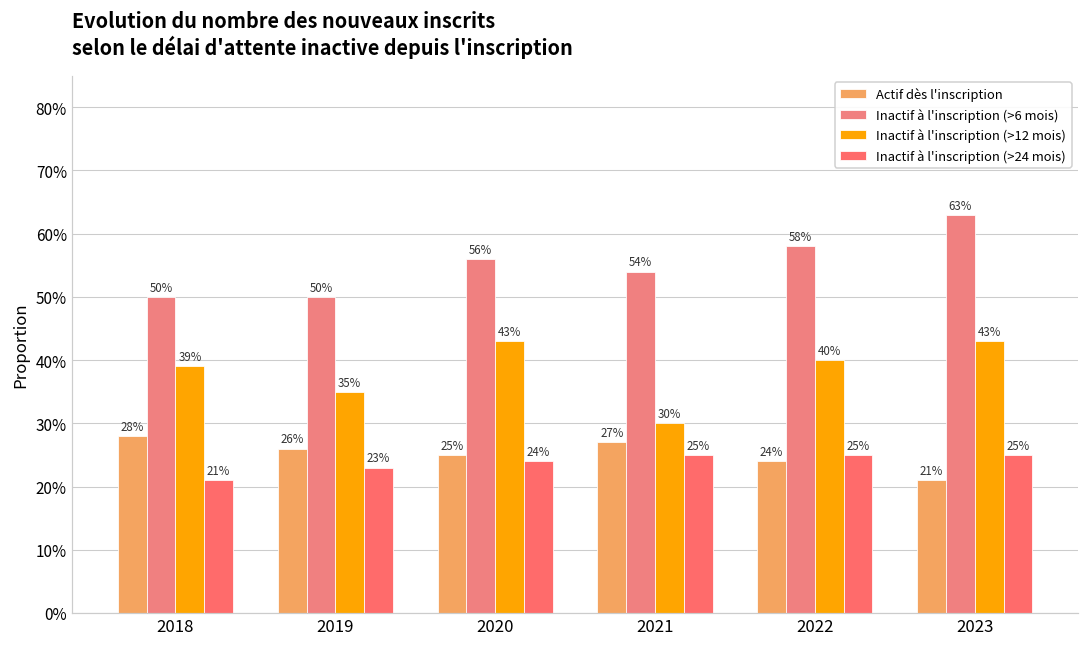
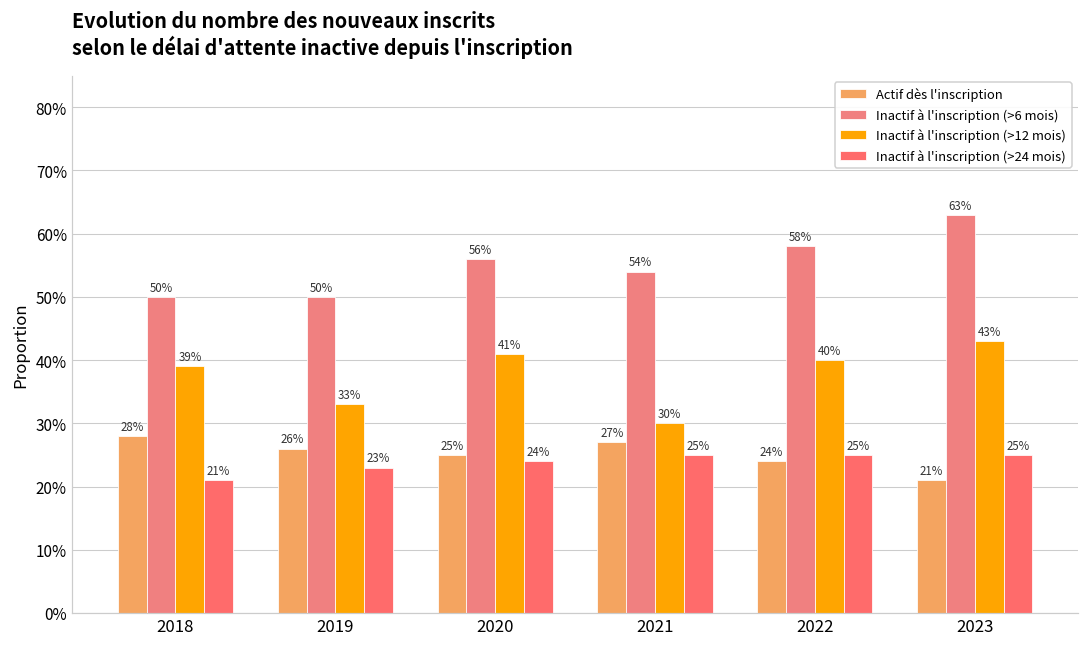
Inactif à l'inscription (>12 mois), 2019: 35% -> 33%
Inactif à l'inscription (>12 mois), 2020: 43% -> 41%
